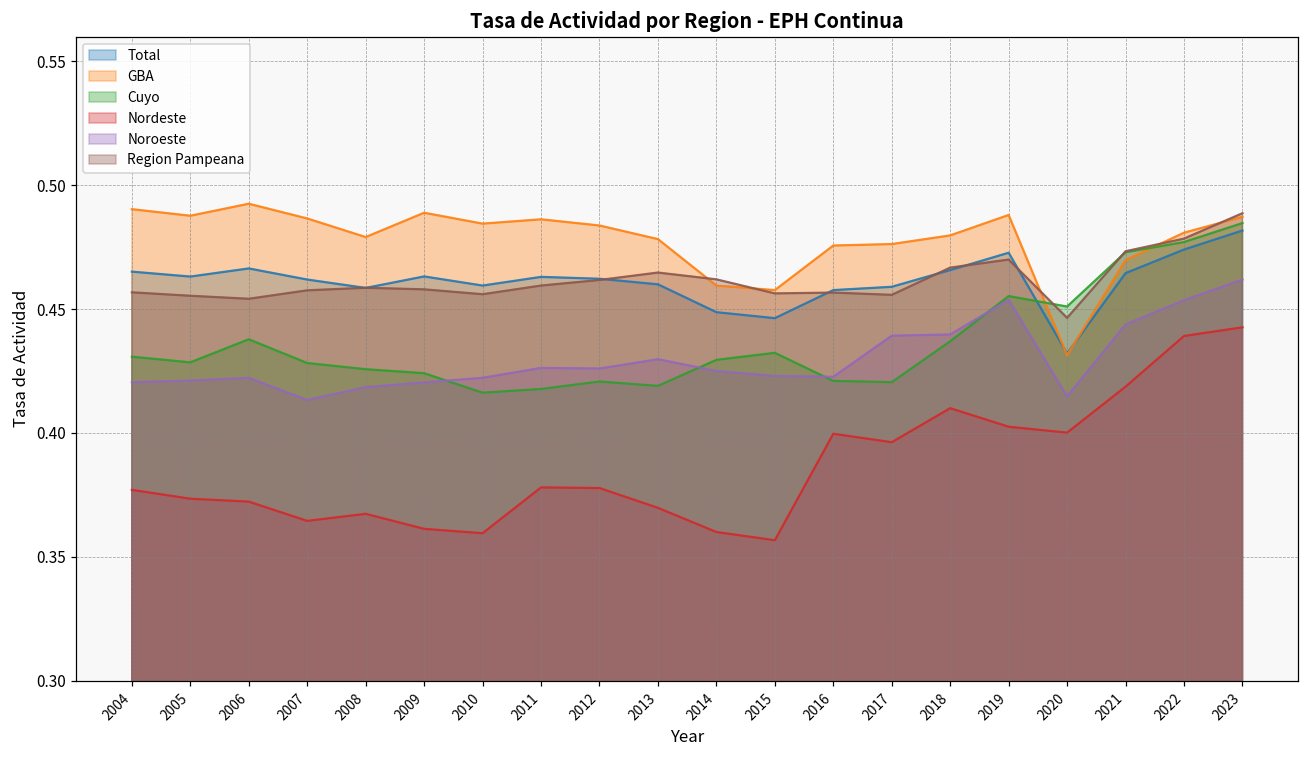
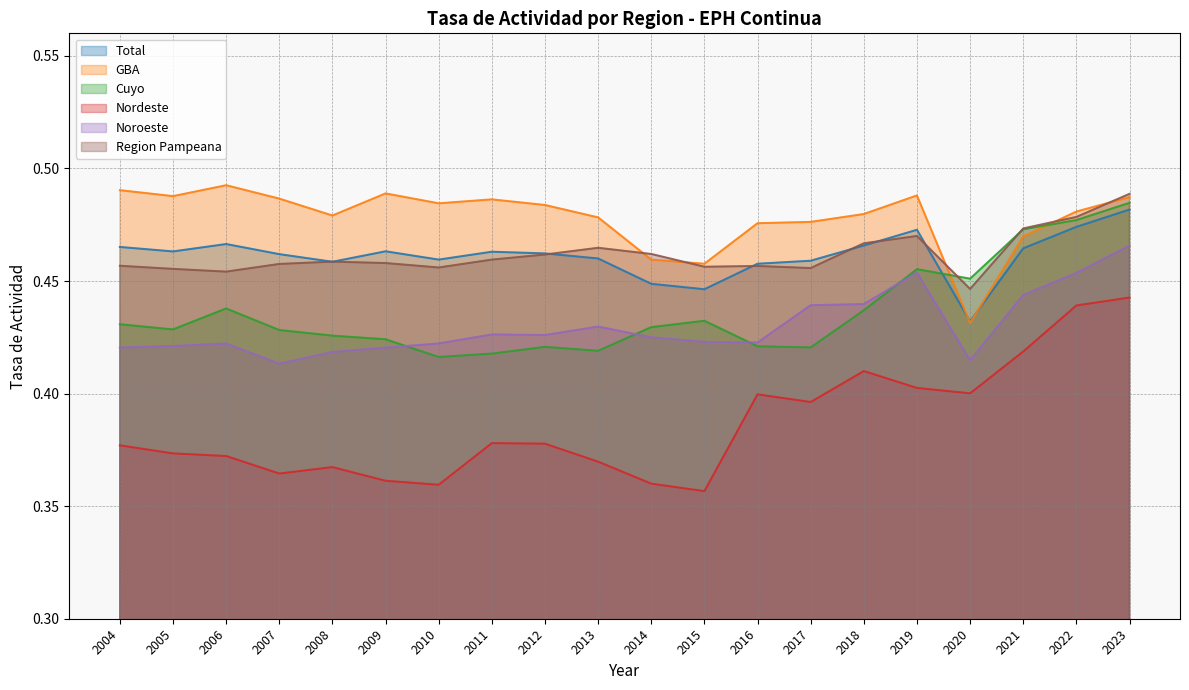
Noroeste, 2023: 0.462 -> 0.466
